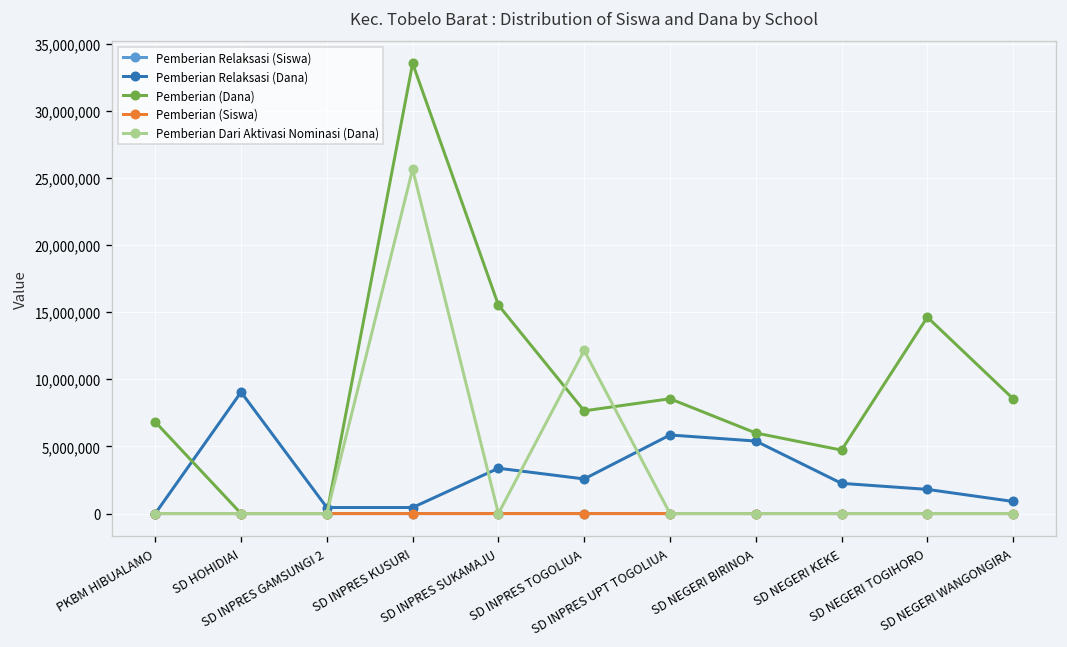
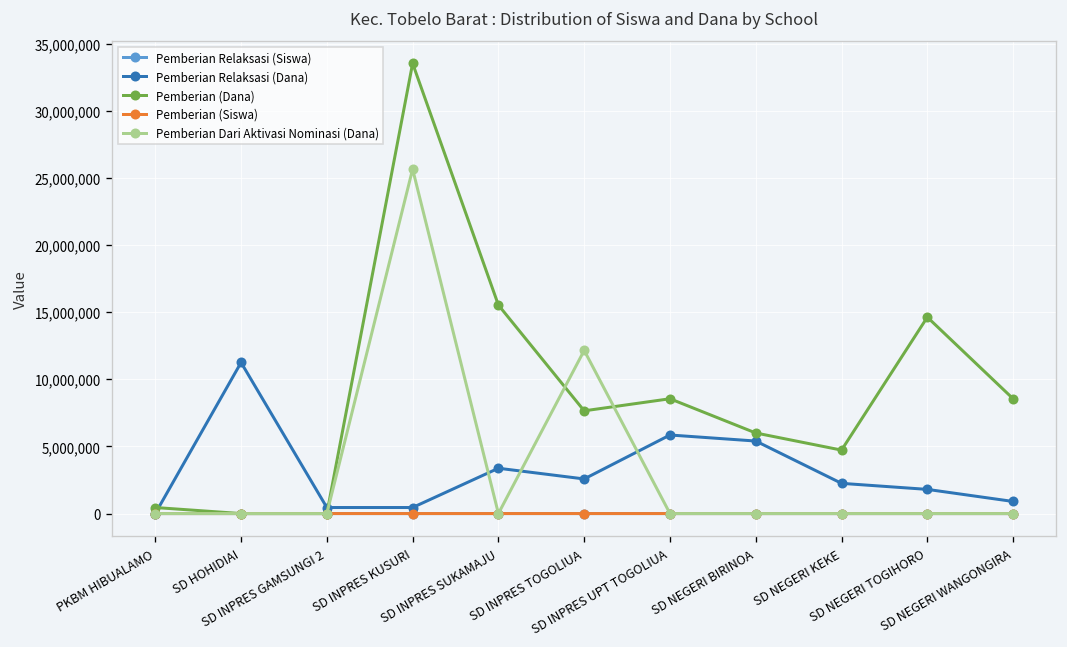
Pemberian (Dana), PKBM HIBUALAMO: 6,800,000 -> 500,000
Pemberian Relaksasi (Dana), SD HOHIDIAI: 9,000,000 -> 11,300,000
